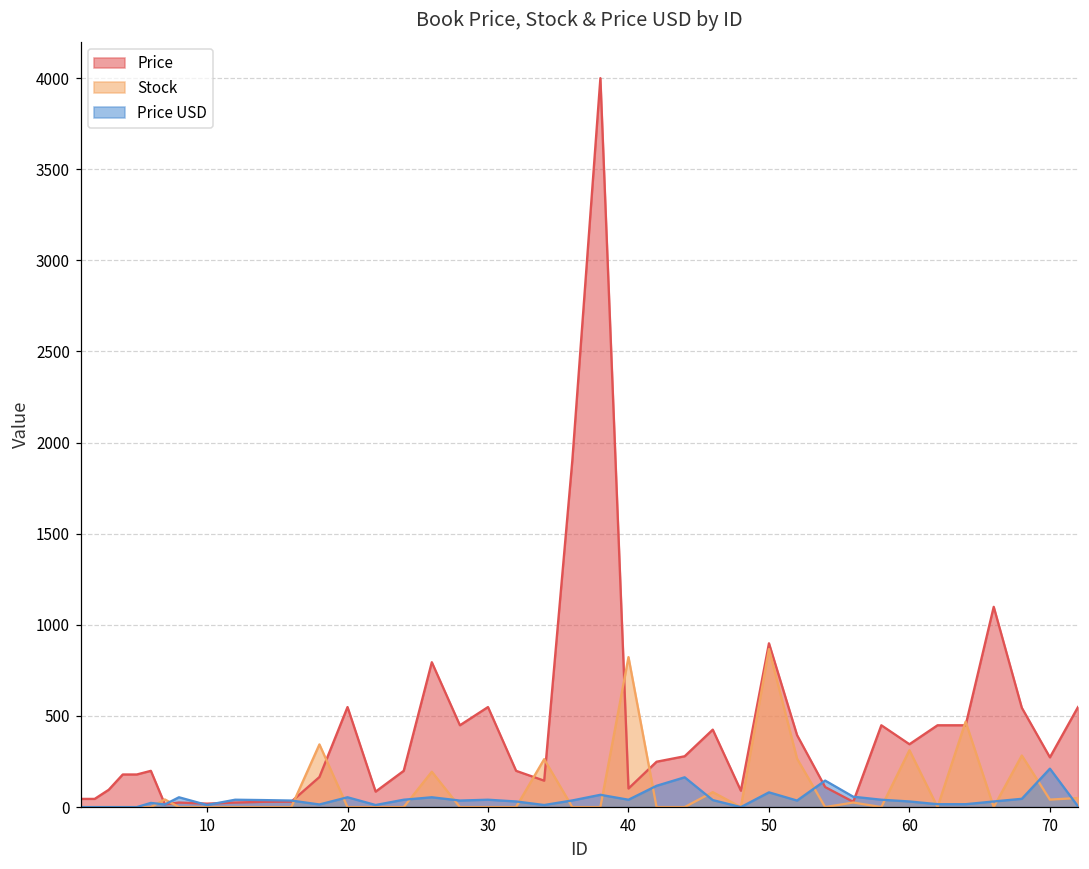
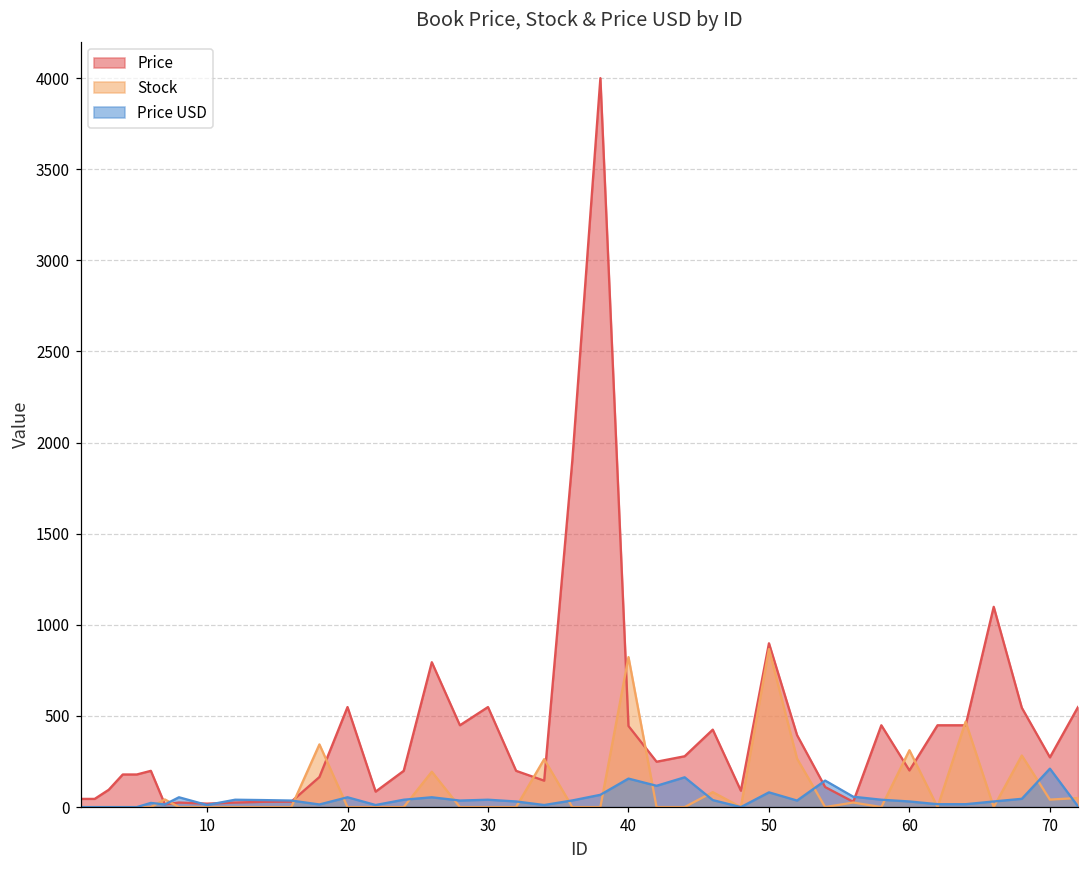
Price, 40: 100 -> 450
Price USD, 40: 40 -> 160
Price, 60: 350 -> 200
